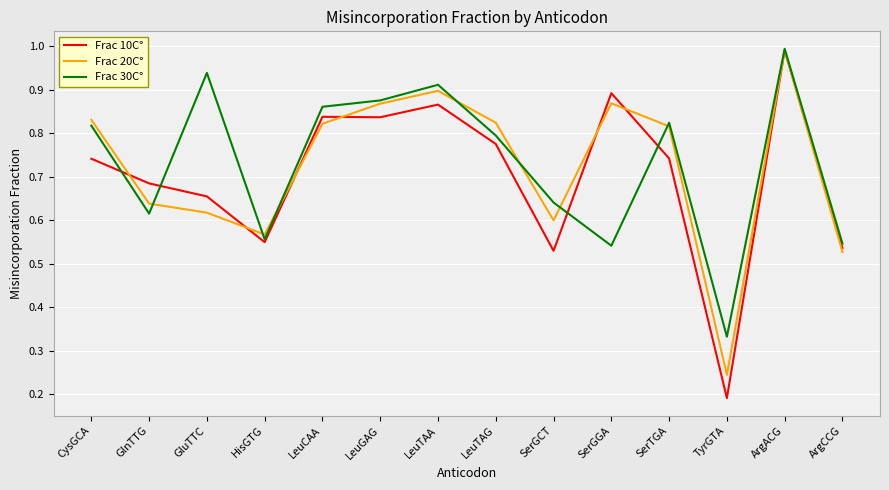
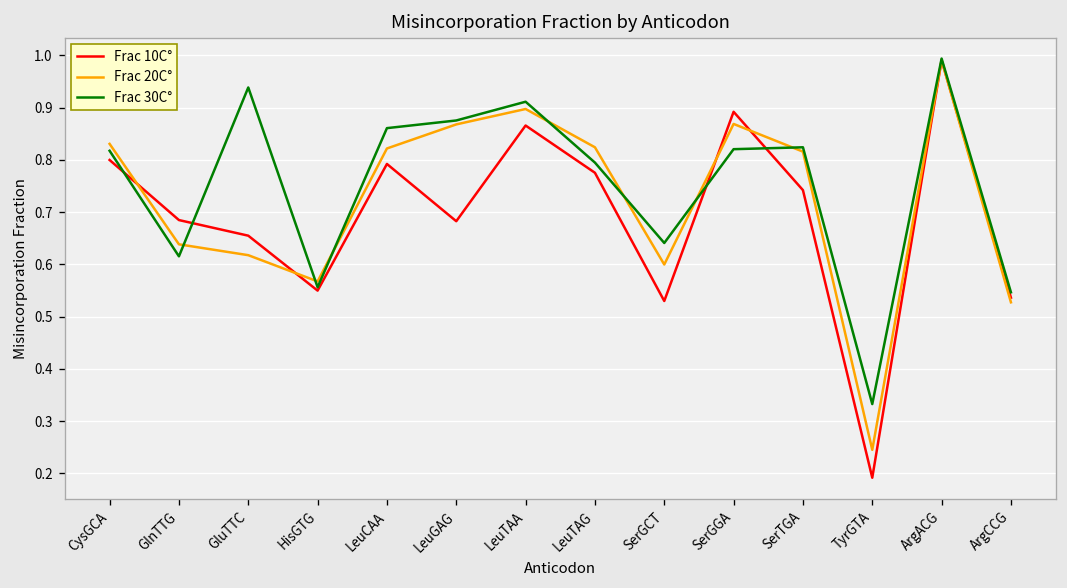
Frac 10C°, CysGCA: 0.74 -> 0.80
Frac 10C°, LeuCAA: 0.84 -> 0.79
Frac 10C°, LeuGAG: 0.84 -> 0.68
Frac 30C°, SerGGA: 0.54 -> 0.82
